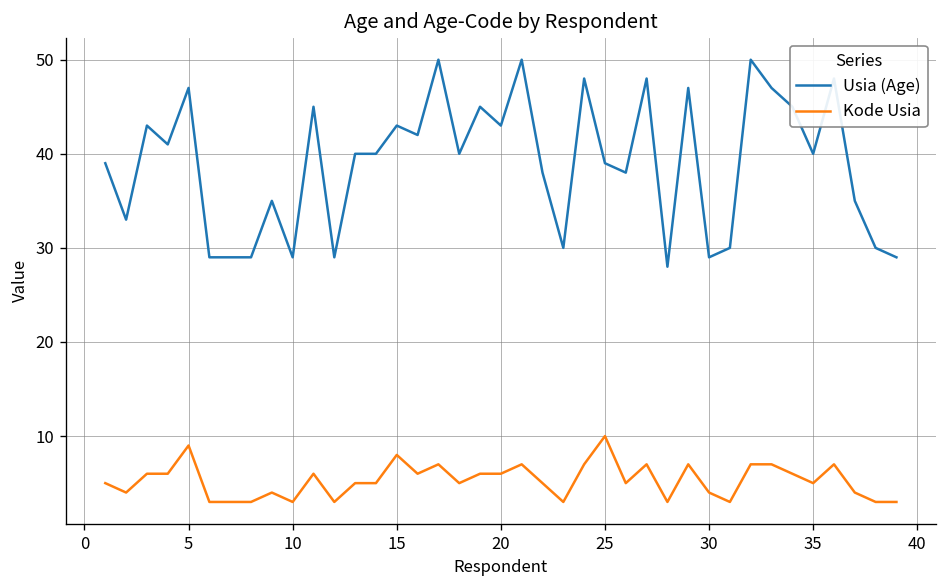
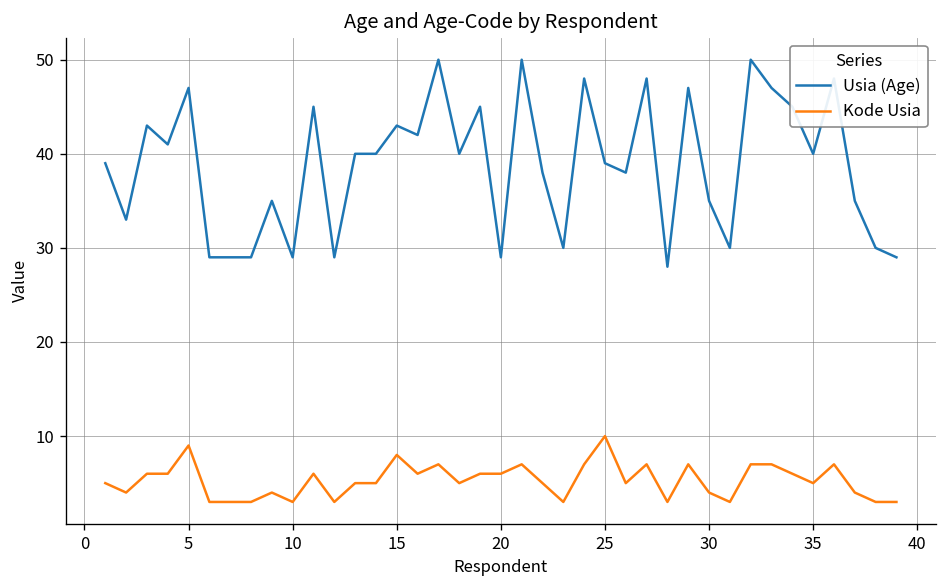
Usia (Age), 20: 43 -> 29
Usia (Age), 30: 29 -> 35
